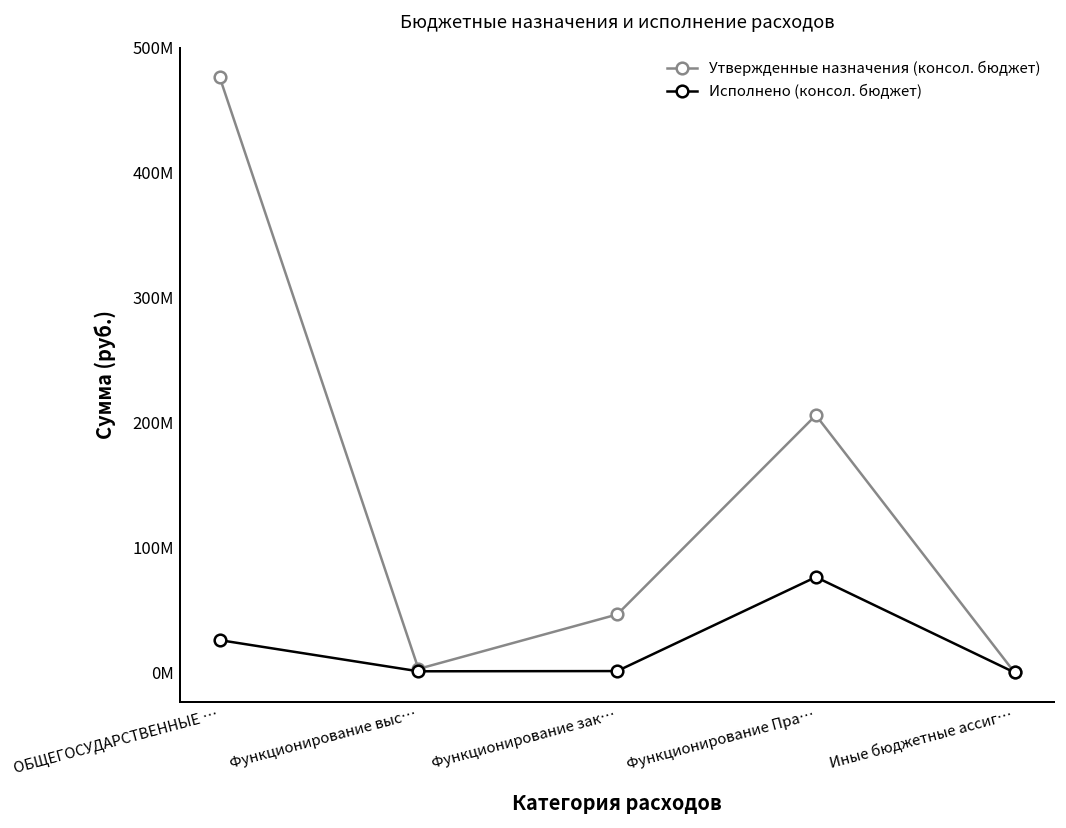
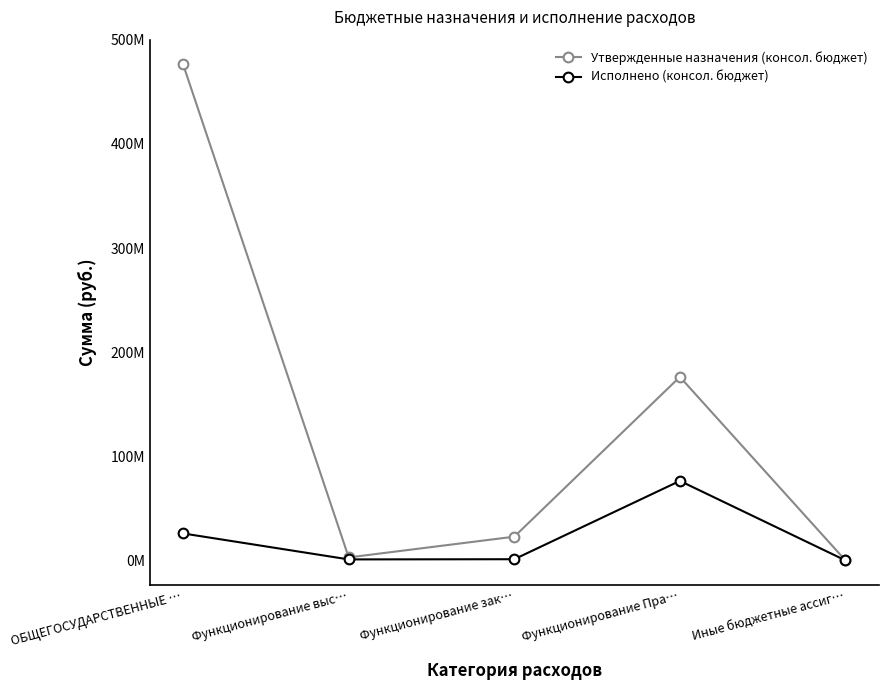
Утвержденные назначения (консол. бюджет), Функционирование зак…: 47000000 -> 23000000
Утвержденные назначения (консол. бюджет), Функционирование Пра…: 206000000 -> 176000000
